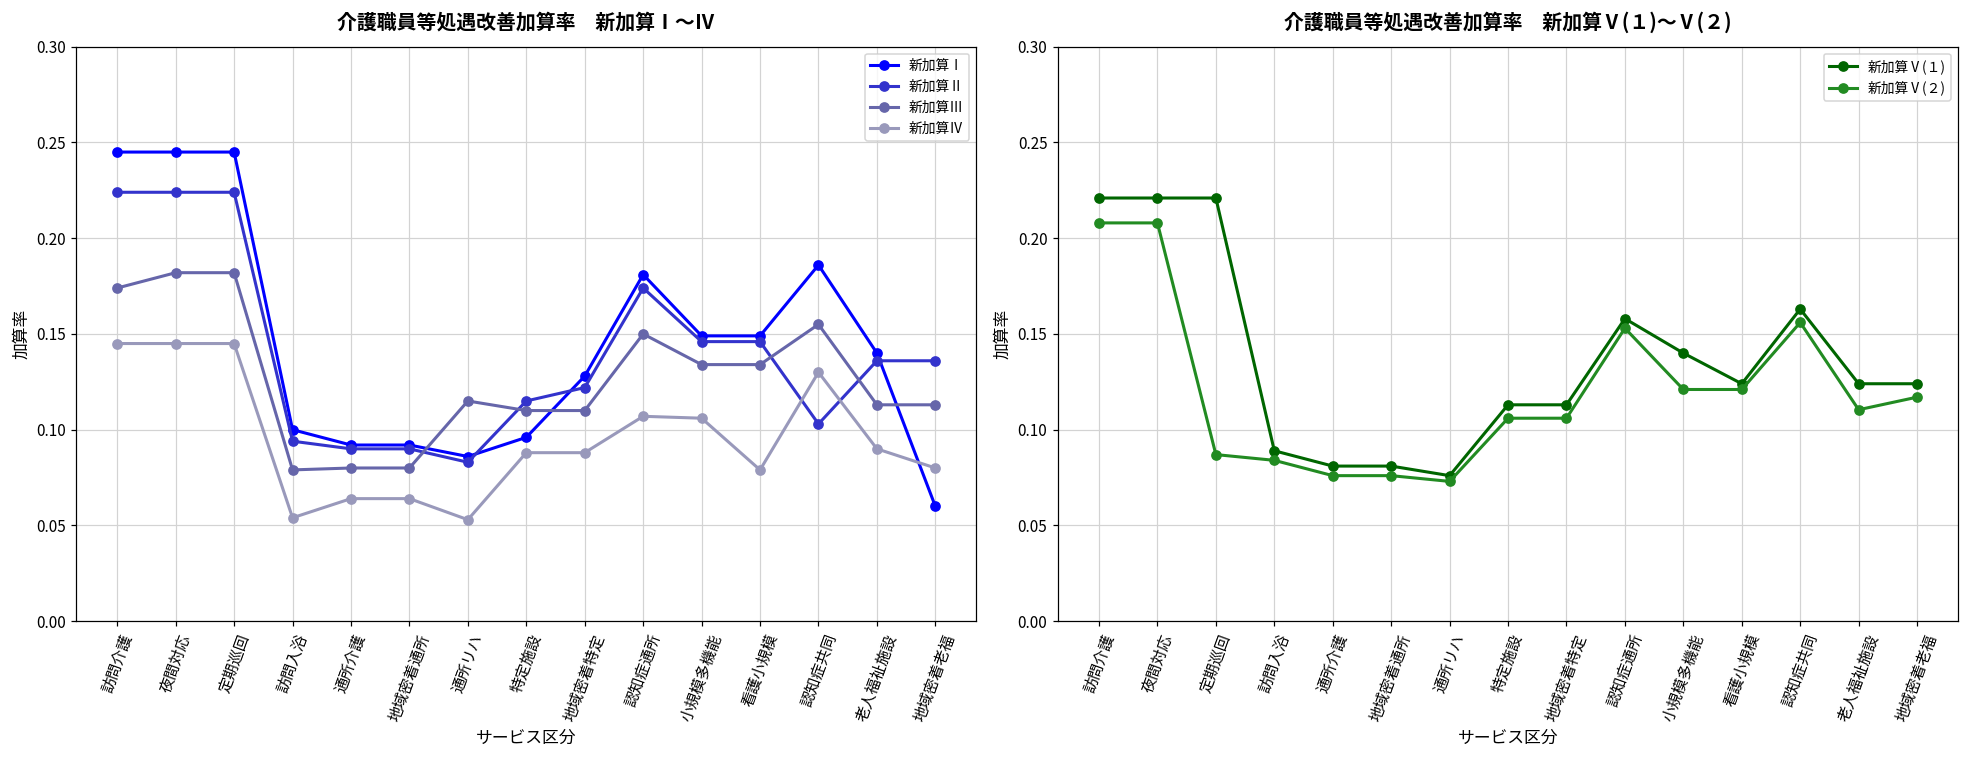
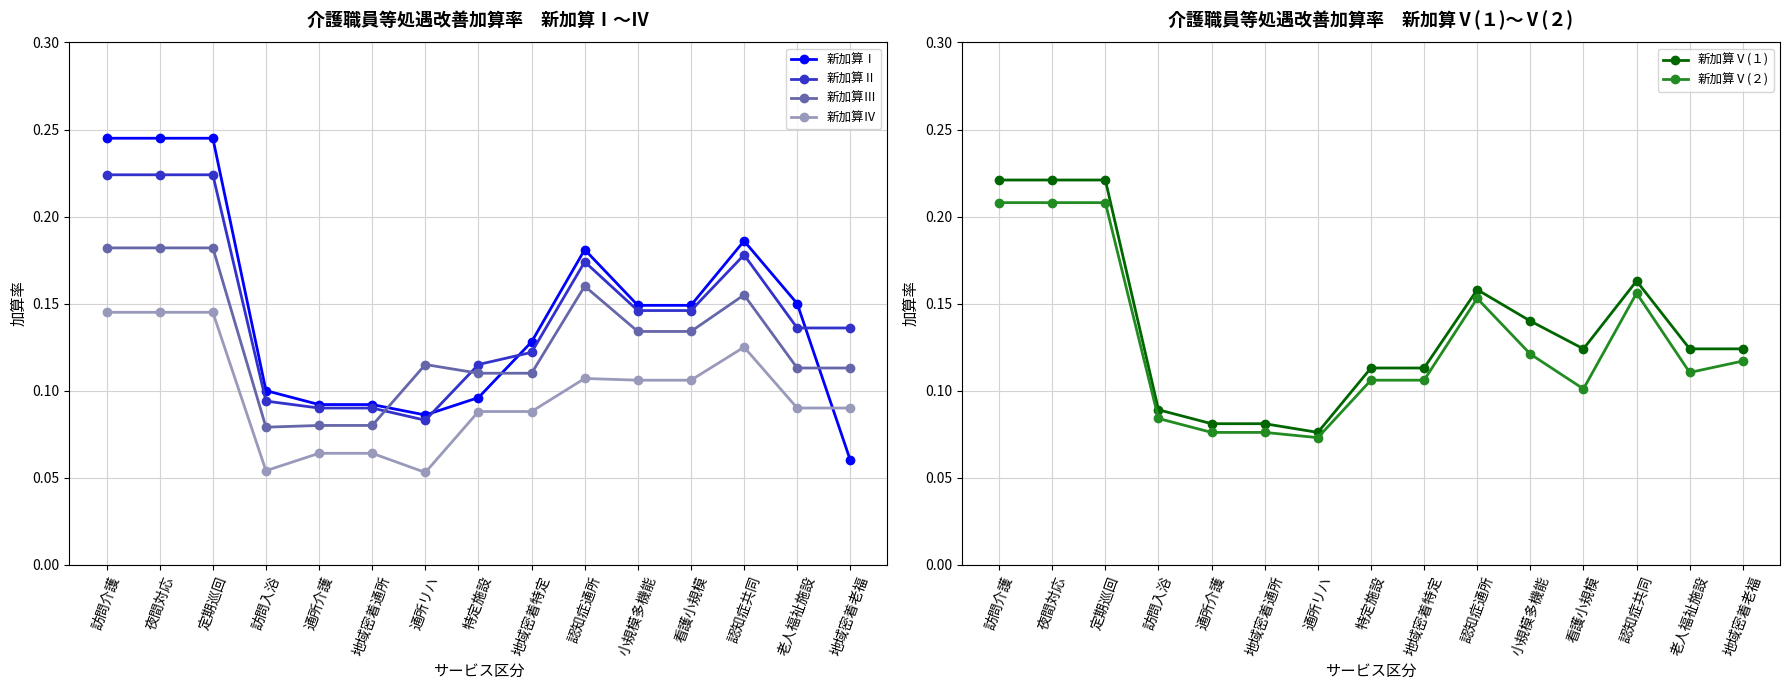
介護職員等処遇改善加算率 新加算Ⅰ〜Ⅳ, 新加算Ⅲ, 訪問介護: 0.174 -> 0.182
介護職員等処遇改善加算率 新加算Ⅰ〜Ⅳ, 新加算Ⅲ, 認知症通所: 0.15 -> 0.16
介護職員等処遇改善加算率 新加算Ⅰ〜Ⅳ, 新加算Ⅳ, 看護小規模: 0.079 -> 0.106
介護職員等処遇改善加算率 新加算Ⅰ〜Ⅳ, 新加算Ⅱ, 認知症共同: 0.103 -> 0.178
介護職員等処遇改善加算率 新加算Ⅰ〜Ⅳ, 新加算Ⅳ, 認知症共同: 0.130 -> 0.125
介護職員等処遇改善加算率 新加算Ⅰ〜Ⅳ, 新加算Ⅰ, 老人福祉施設: 0.14 -> 0.15
介護職員等処遇改善加算率 新加算Ⅰ〜Ⅳ, 新加算Ⅳ, 地域密着老福: 0.08 -> 0.09
介護職員等処遇改善加算率 新加算Ⅴ(１)〜Ⅴ(２), 新加算Ⅴ(２), 定期巡回: 0.087 -> 0.208
介護職員等処遇改善加算率 新加算Ⅴ(１)〜Ⅴ(２), 新加算Ⅴ(２), 看護小規模: 0.121 -> 0.101
